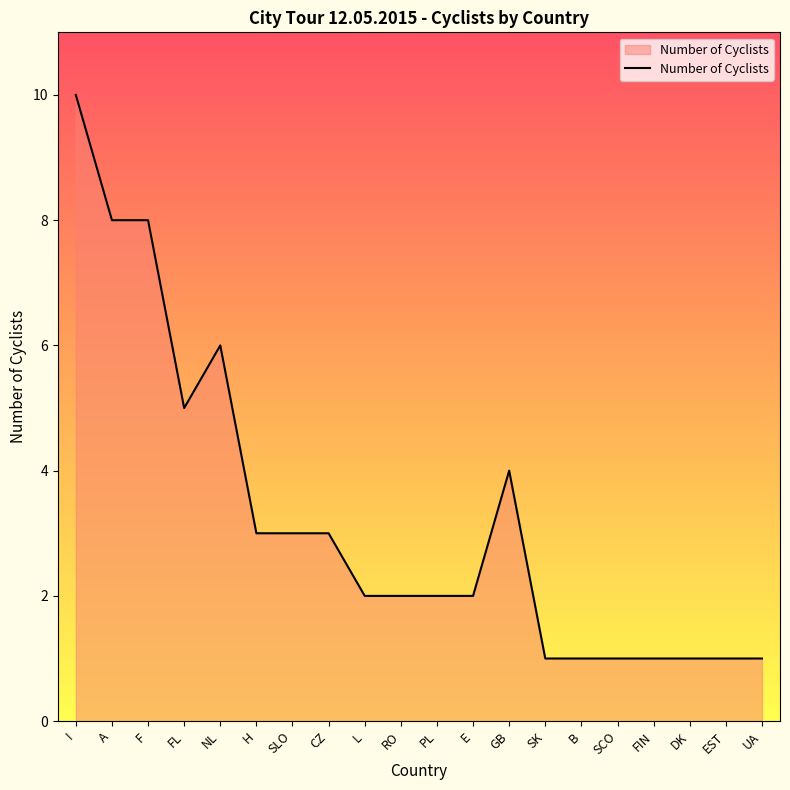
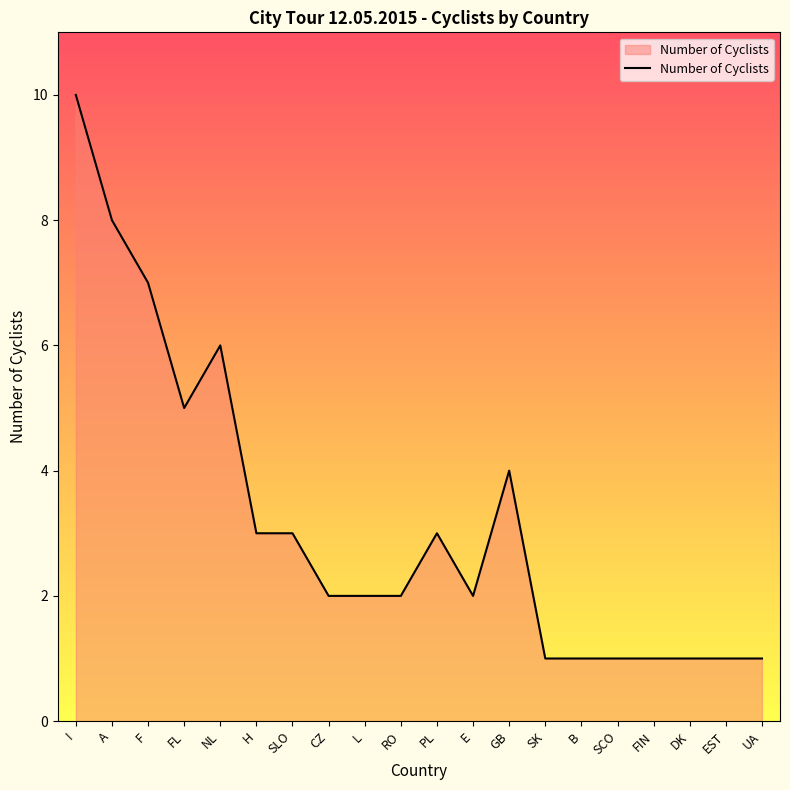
F: 8 -> 7
CZ: 3 -> 2
PL: 2 -> 3
